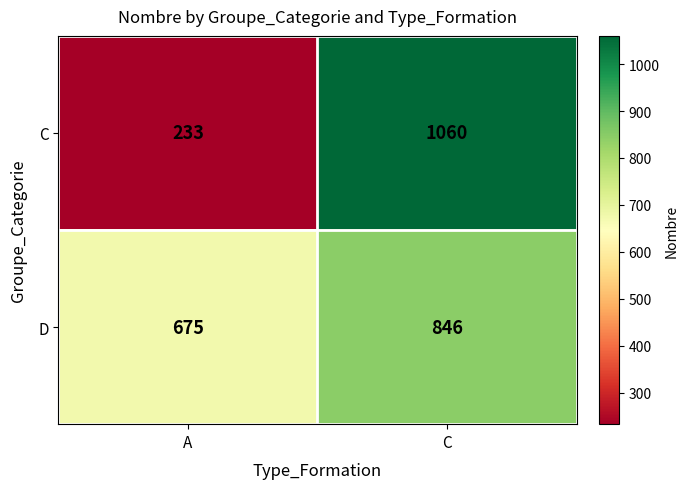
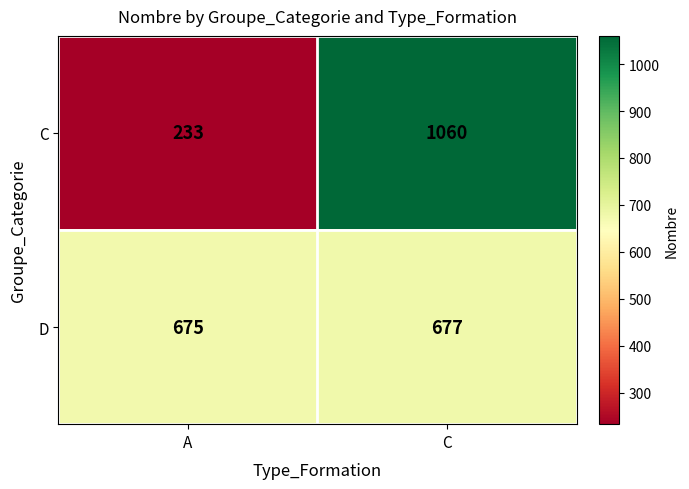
D, C: 846 -> 677
